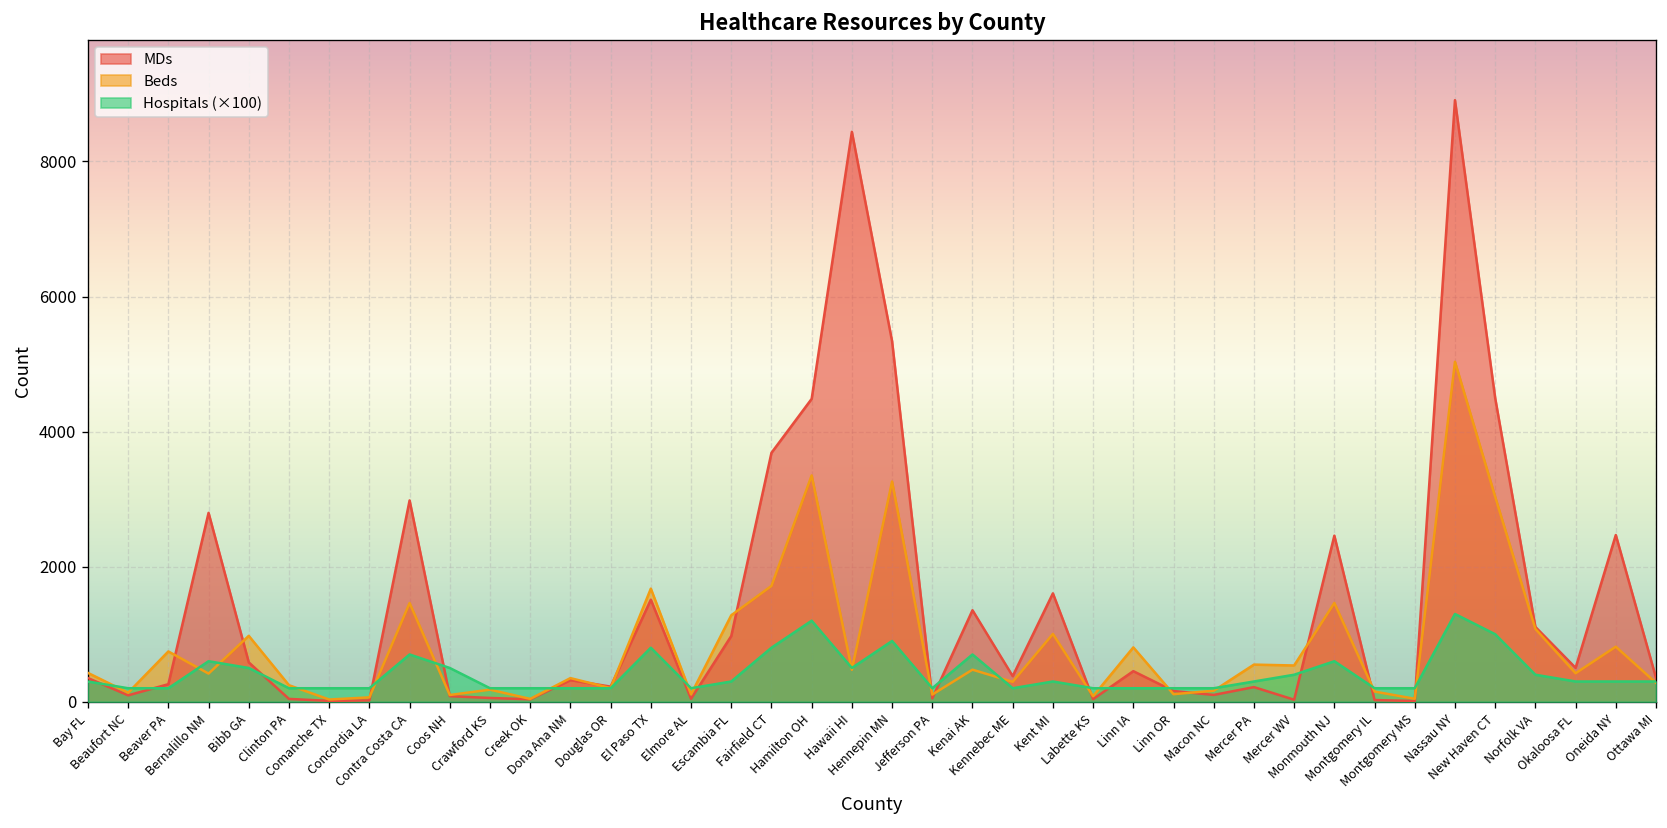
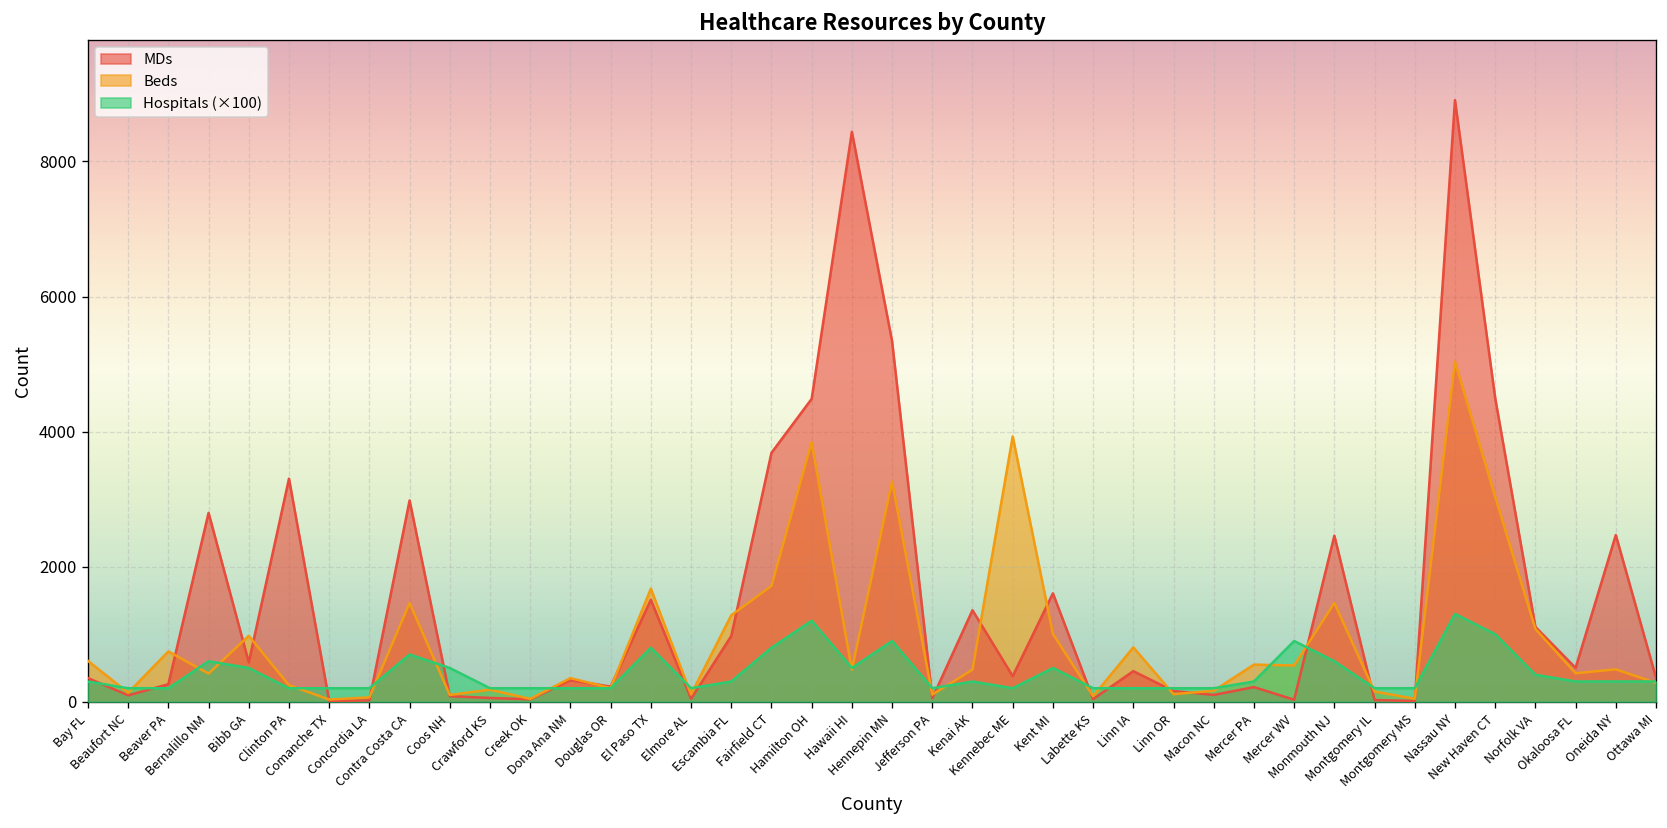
Beds, Bay FL: 400 -> 600
MDs, Clinton PA: 0 -> 3300
Beds, Hamilton OH: 3400 -> 3800
Hospitals (×100), Kenai AK: 700 -> 300
Beds, Kennebec ME: 300 -> 3900
Hospitals (×100), Kent MI: 300 -> 500
Hospitals (×100), Mercer WV: 400 -> 900
Beds, Oneida NY: 800 -> 500
